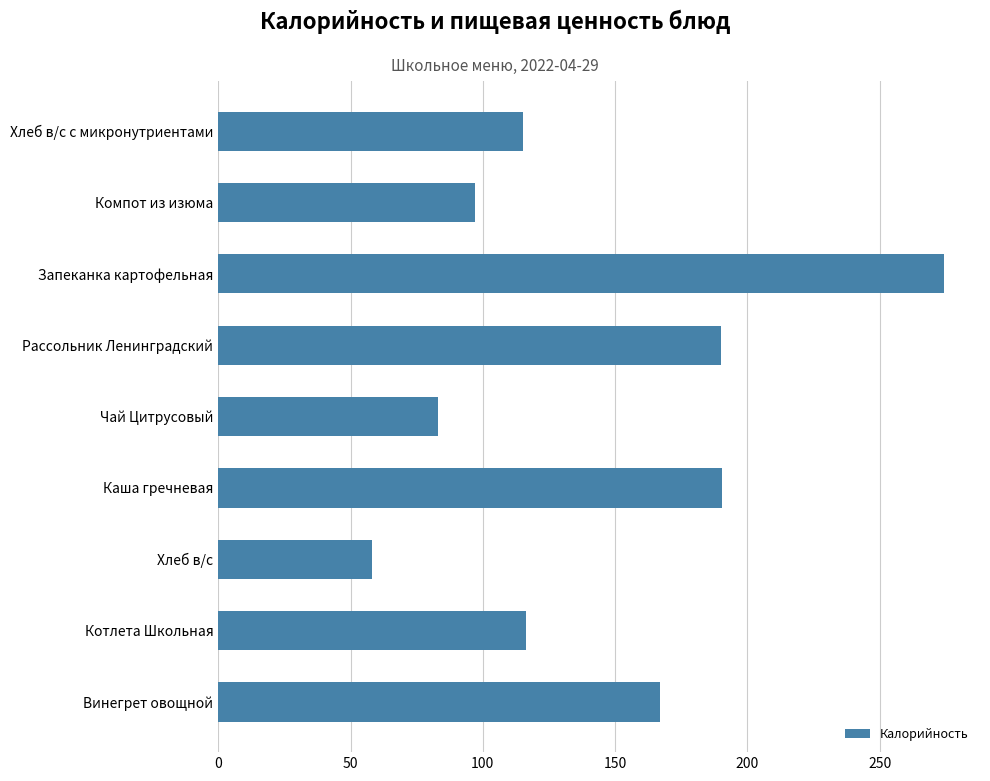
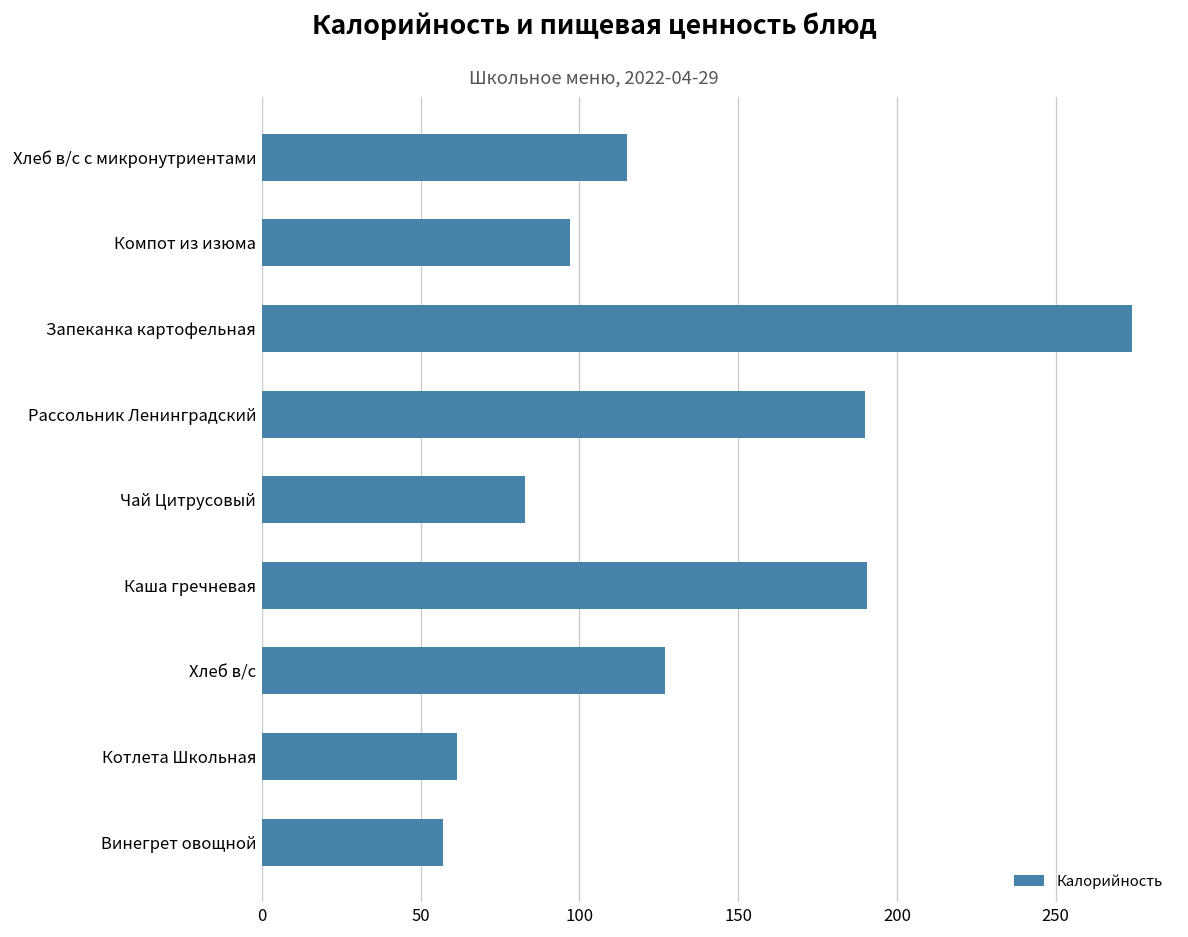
Хлеб в/с: 58 -> 127
Котлета Школьная: 116 -> 62
Винегрет овощной: 167 -> 57
